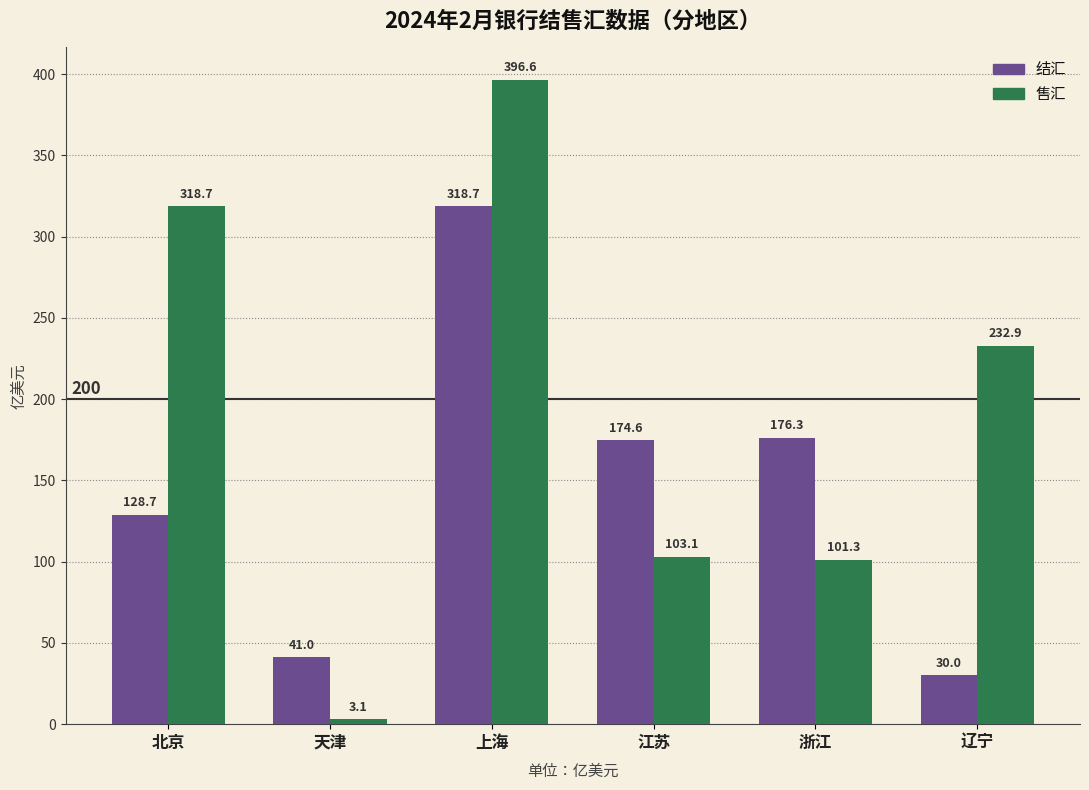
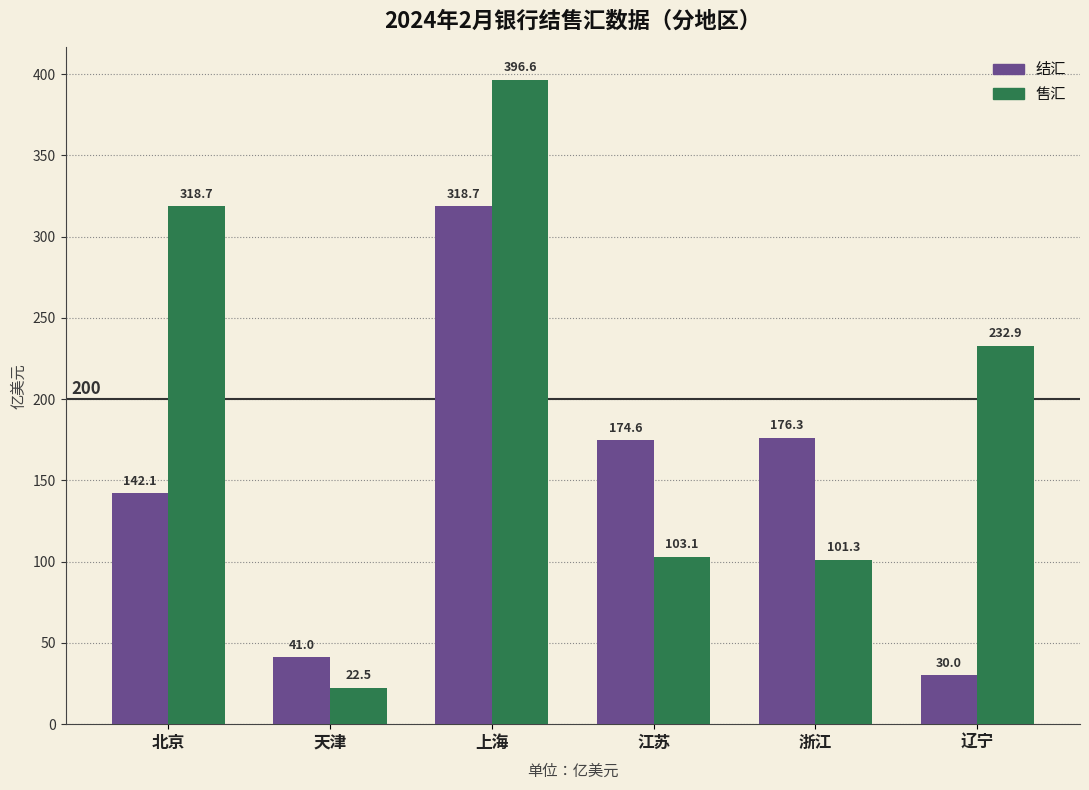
结汇, 北京: 128.7 -> 142.1
售汇, 天津: 3.1 -> 22.5
